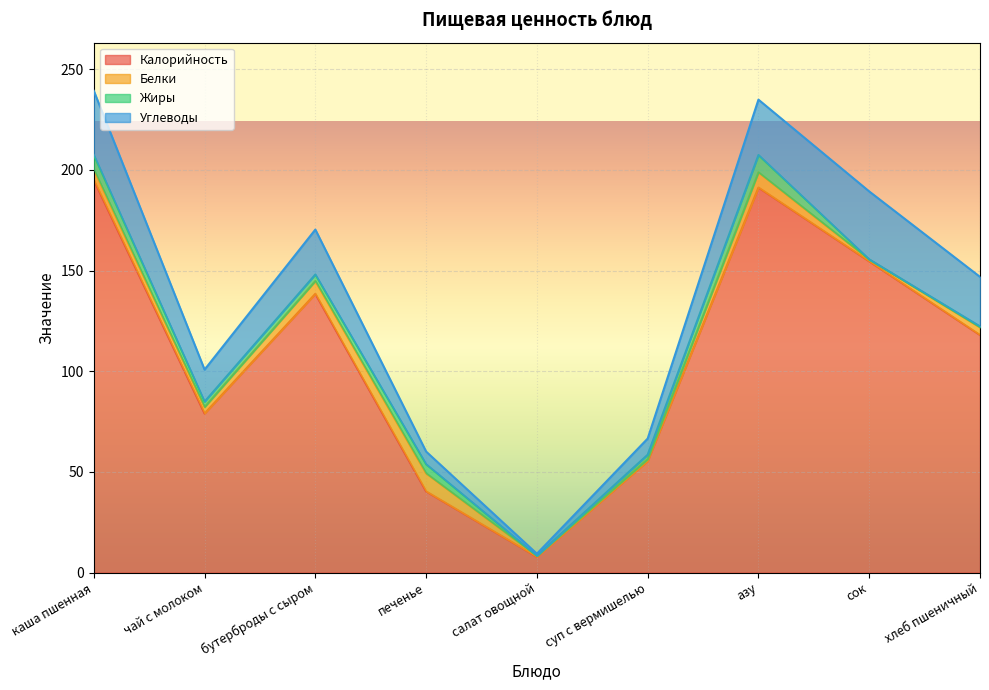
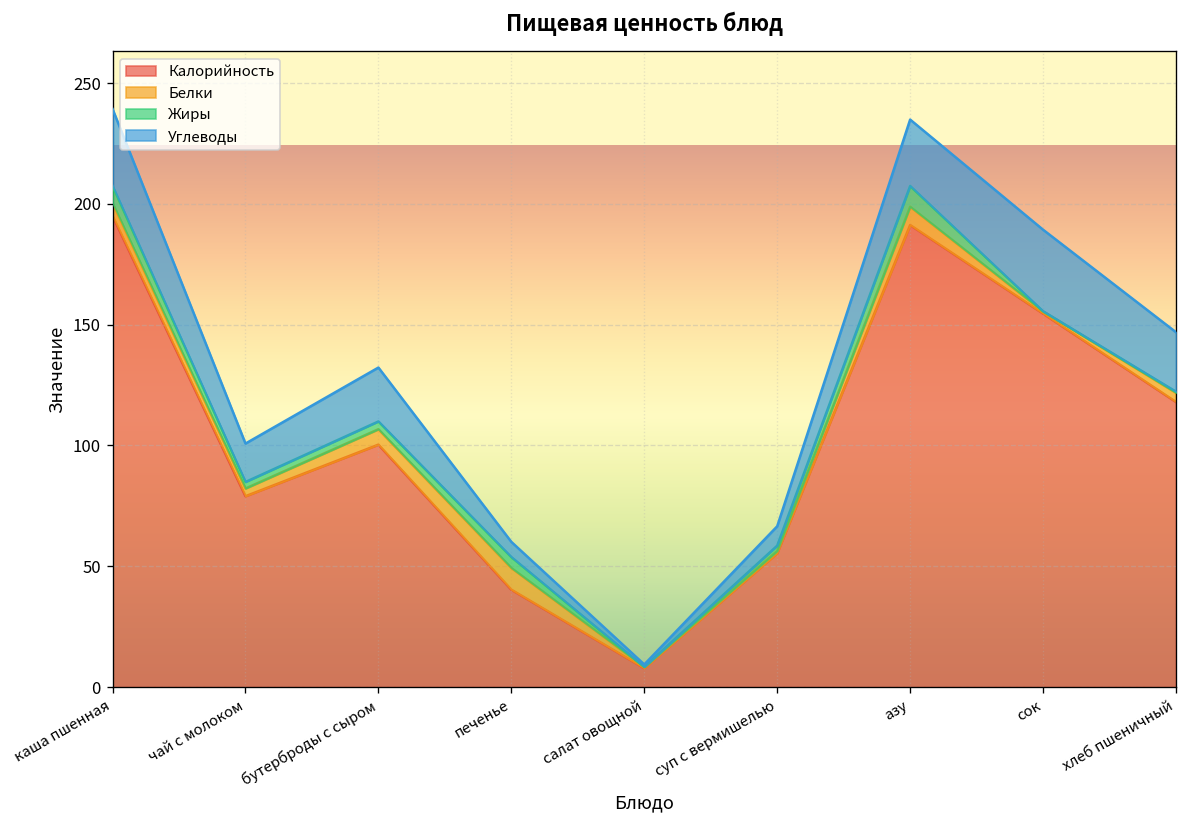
Калорийность, бутерброды с сыром: 138 -> 100
